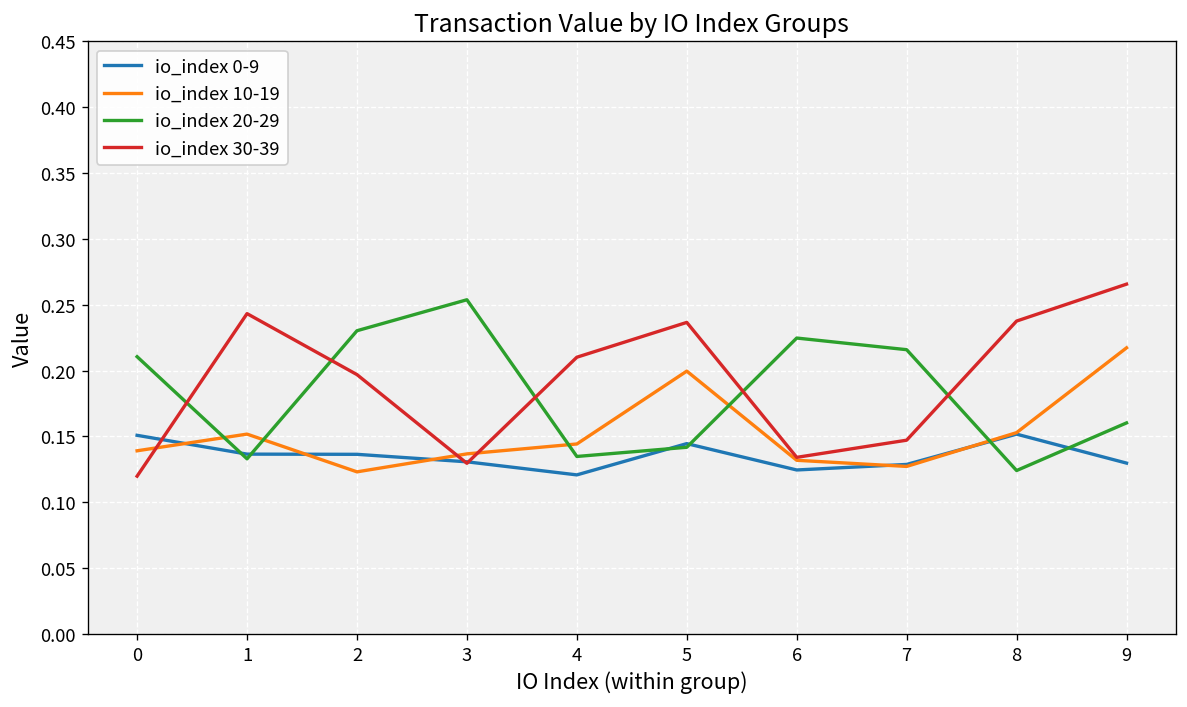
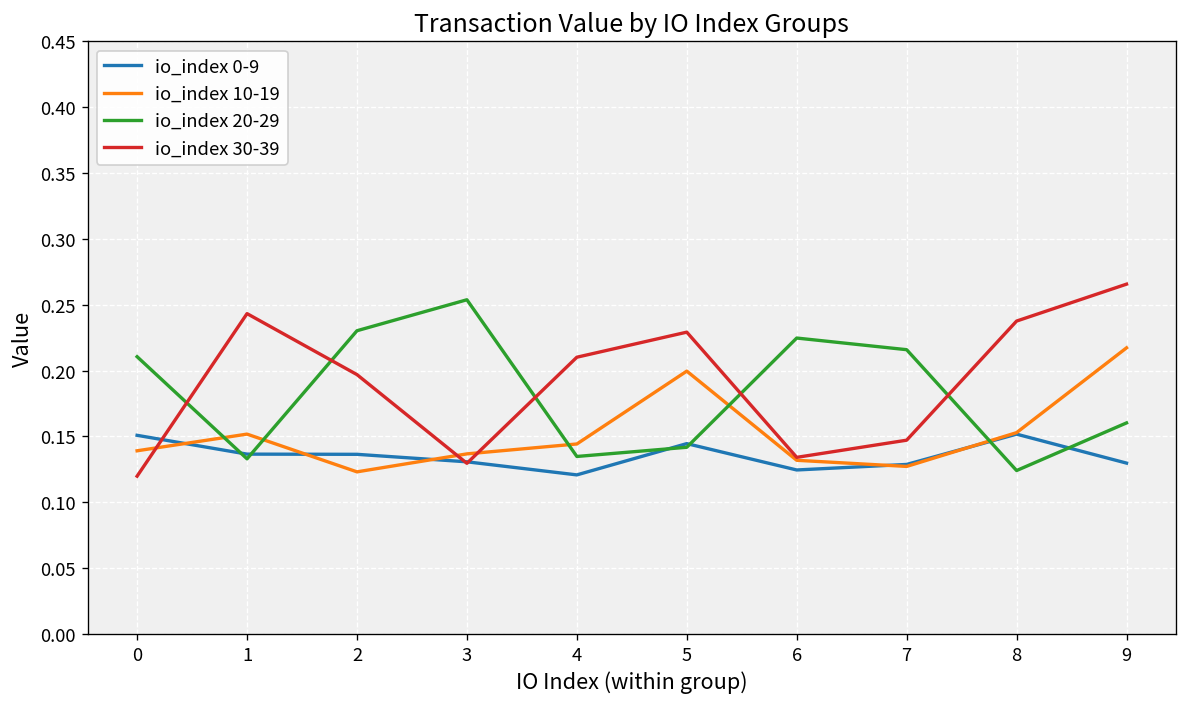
io_index 30-39, 5: 0.237 -> 0.229
